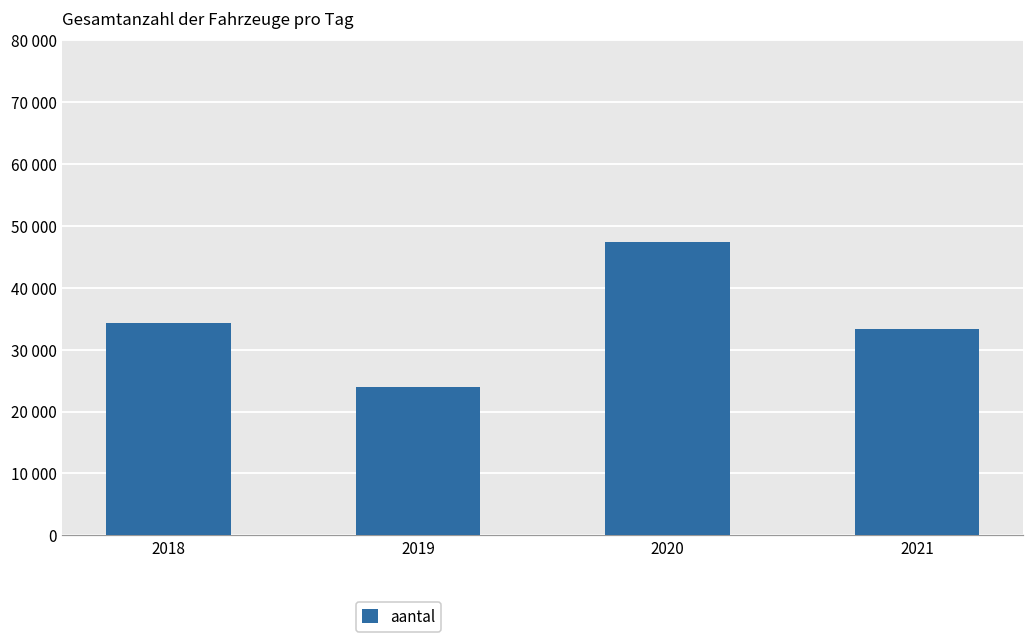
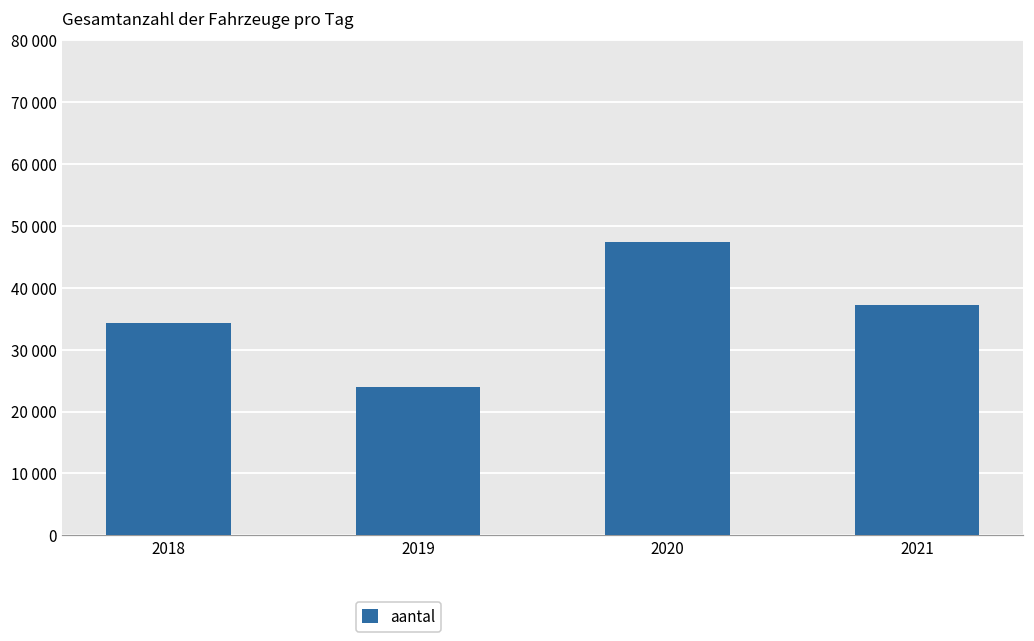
2021: 33000 -> 37000
